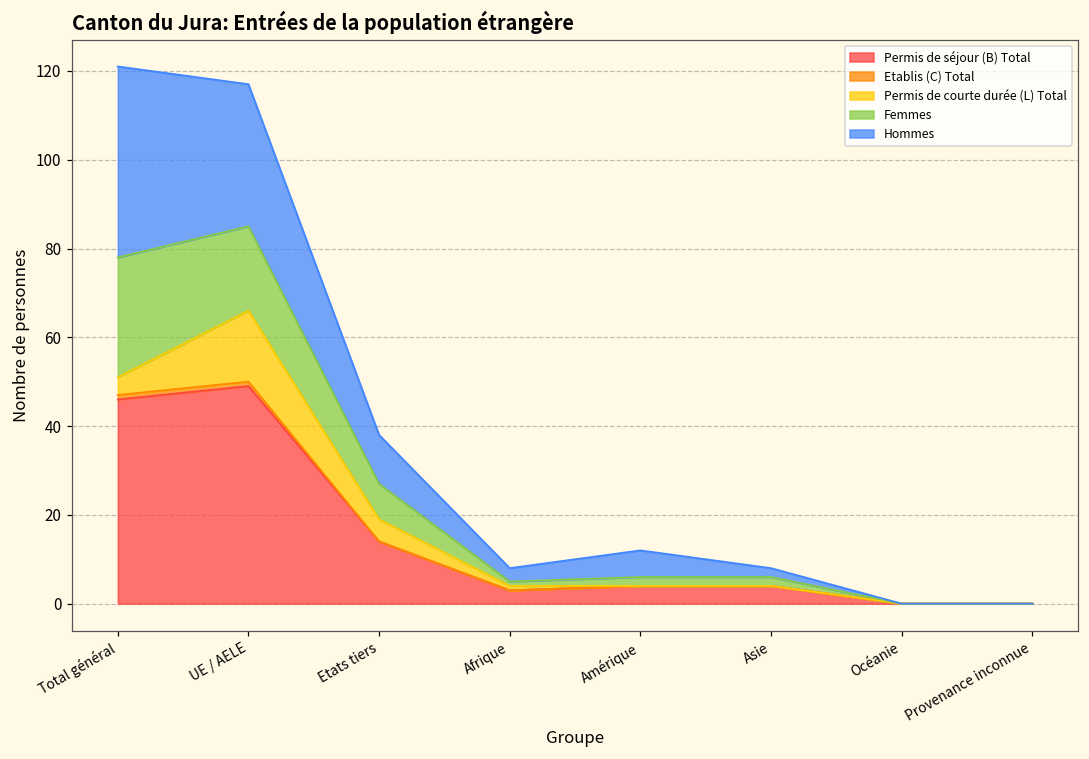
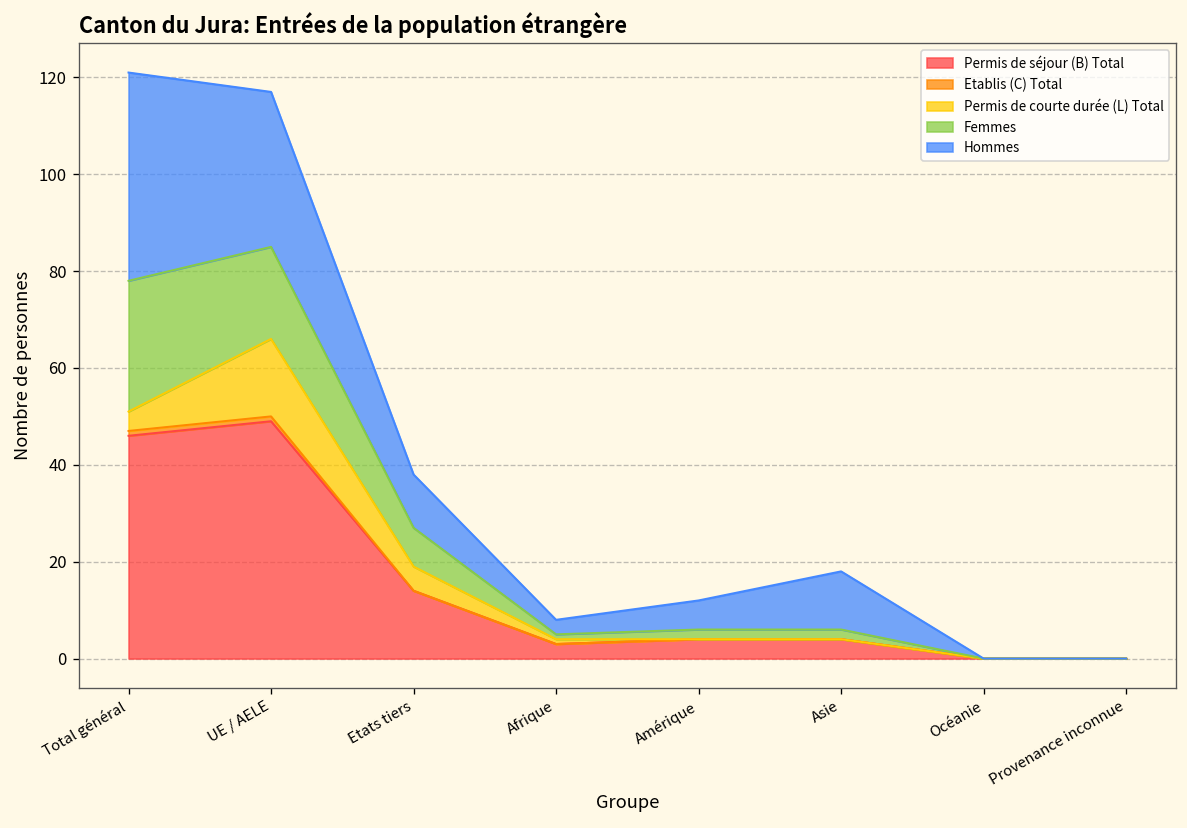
Hommes, Asie: 2 -> 12
